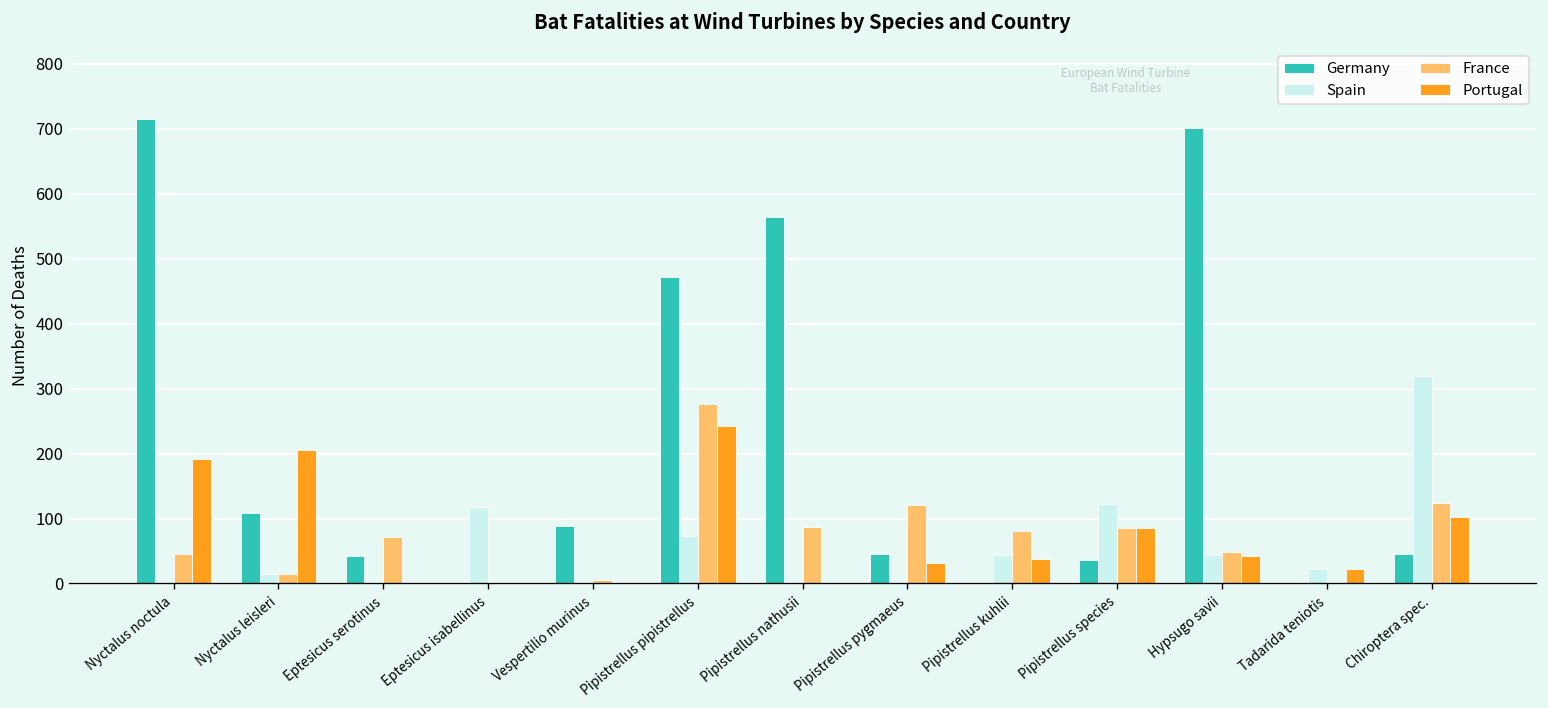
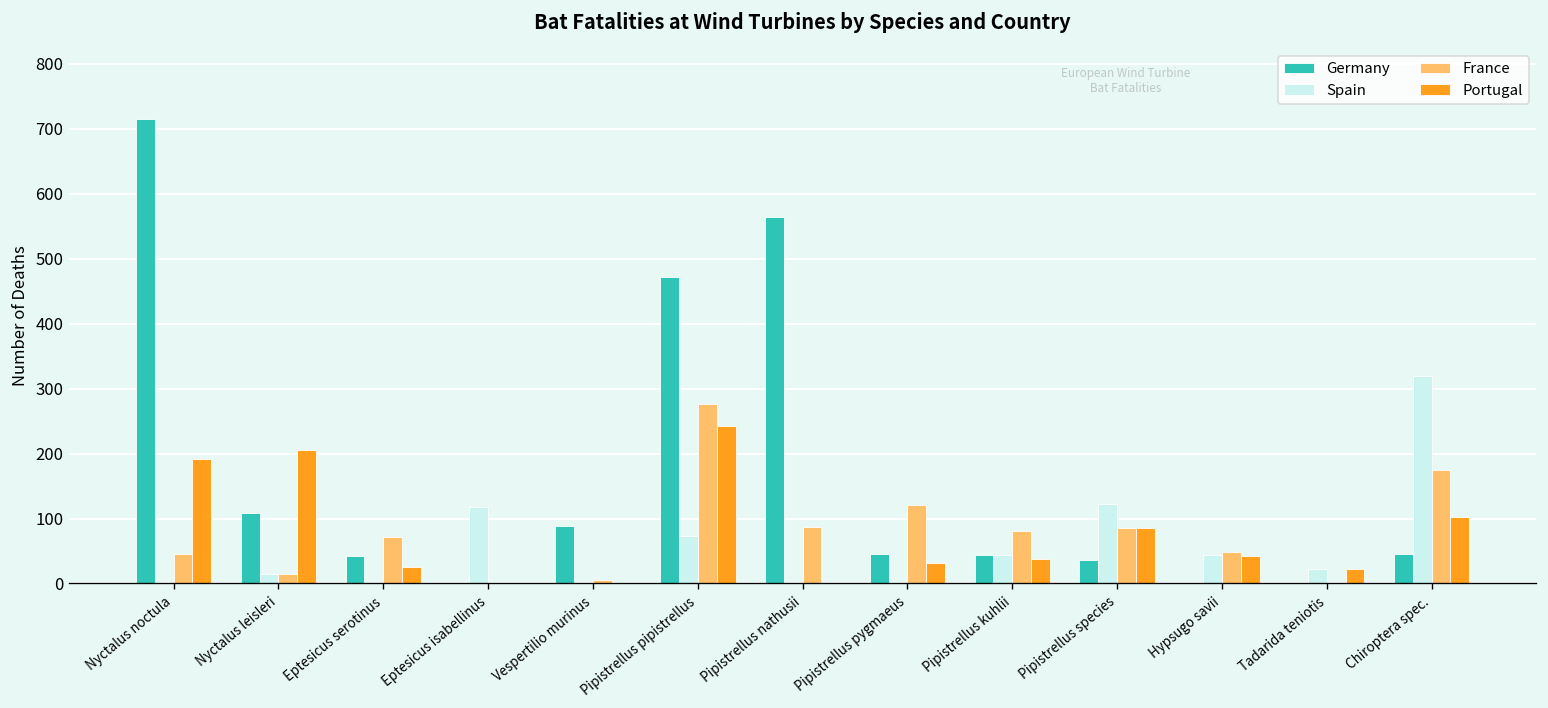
Portugal, Eptesicus serotinus: 0 -> 30
Germany, Pipistrellus kuhlii: 0 -> 40
Germany, Hypsugo savii: 700 -> 0
France, Chiroptera spec.: 120 -> 180
